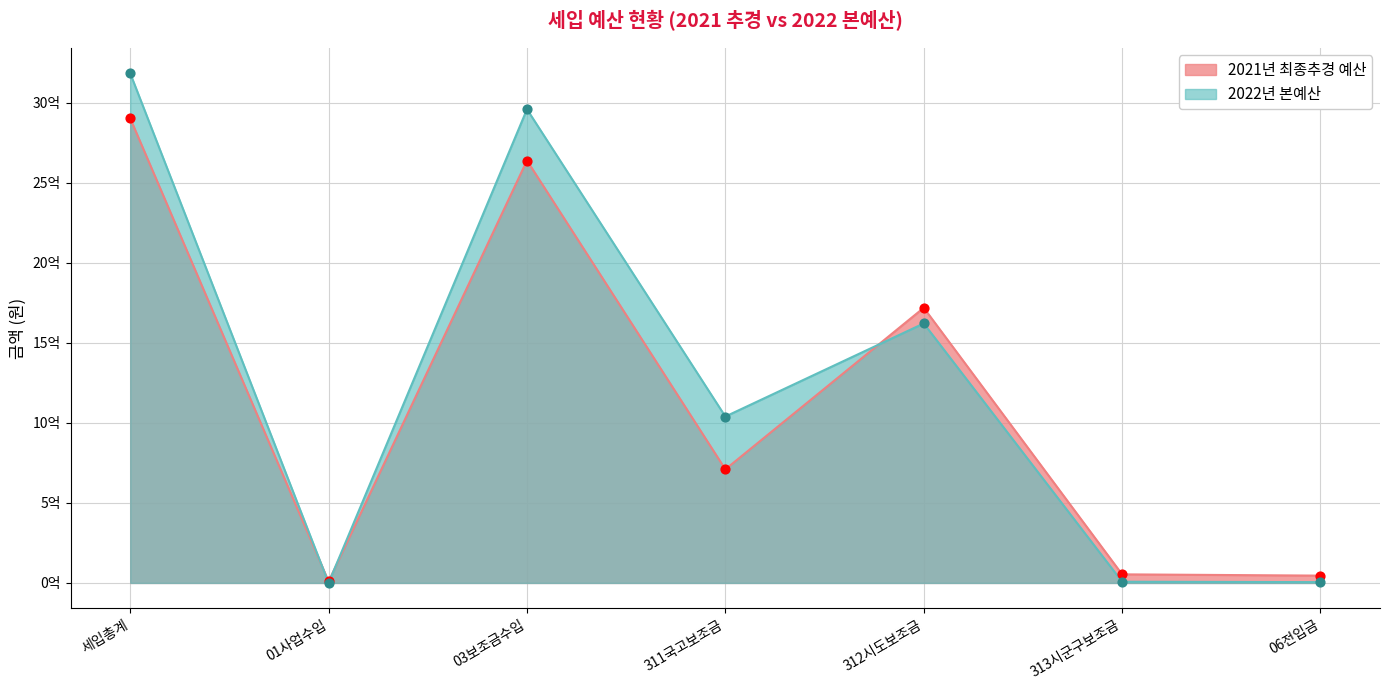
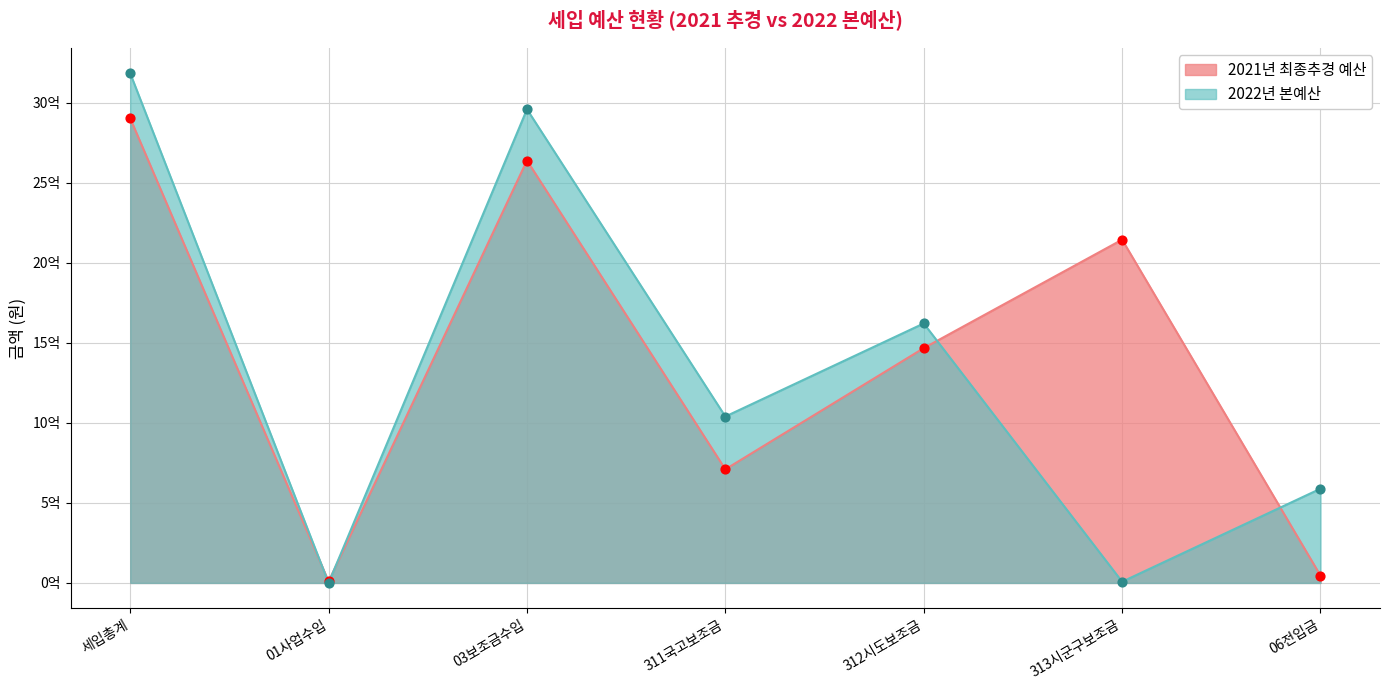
2021년 최종추경 예산, 312시도보조금: 17.2억 -> 14.7억
2021년 최종추경 예산, 313시군구보조금: 0.5억 -> 21.4억
2022년 본예산, 06전입금: 0.1억 -> 5.9억
